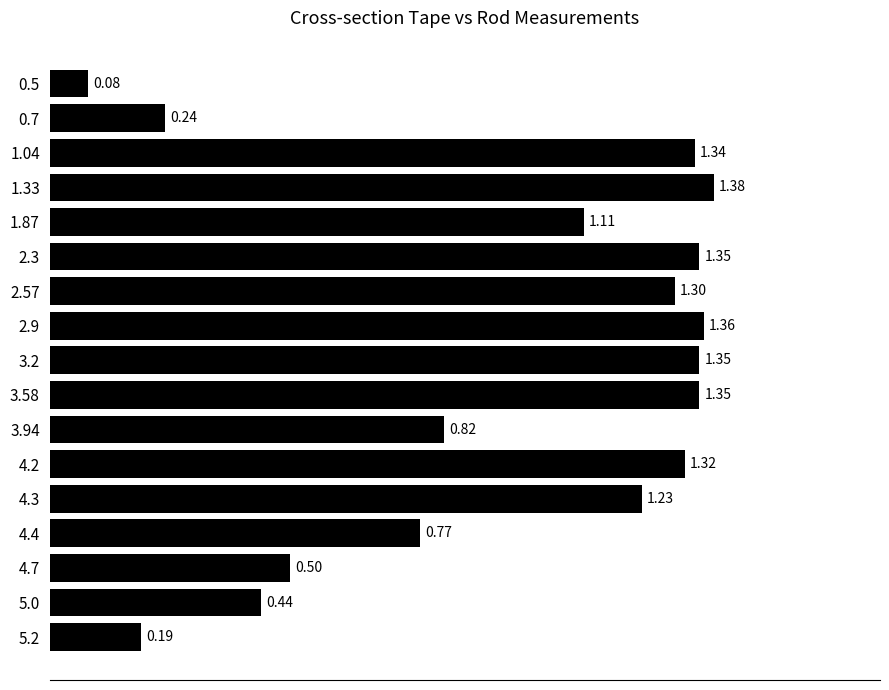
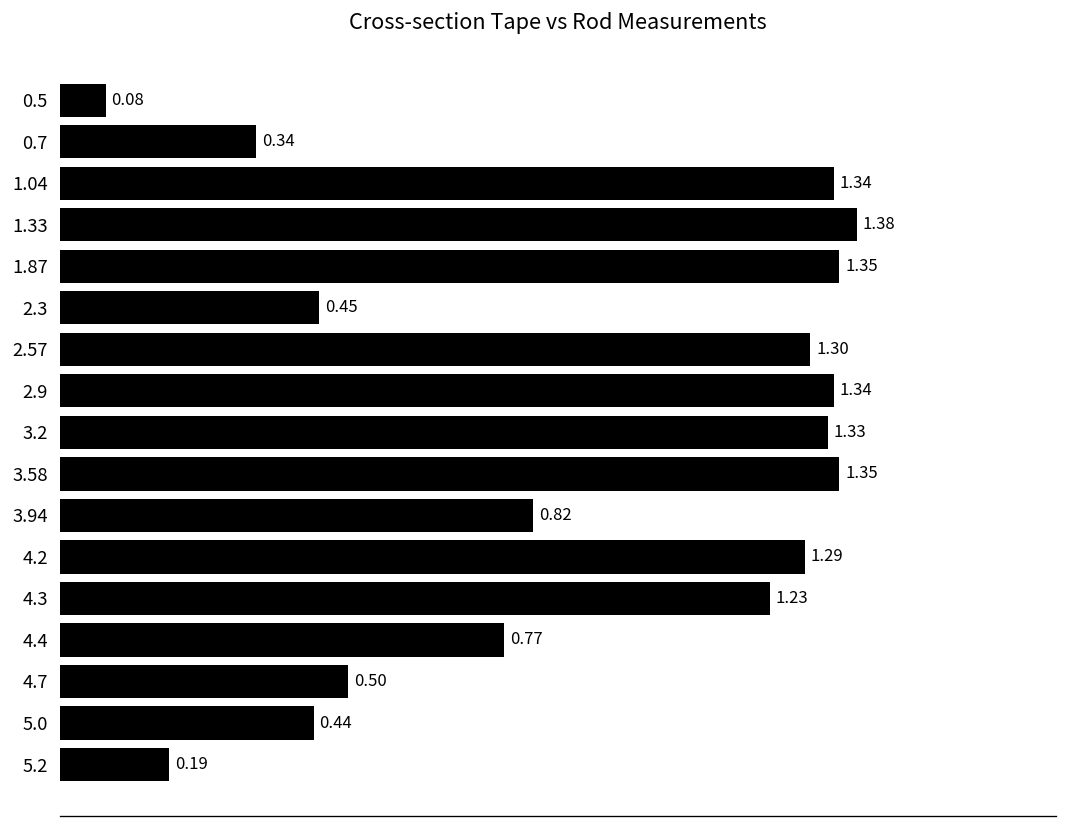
0.7: 0.24 -> 0.34
1.87: 1.11 -> 1.35
2.3: 1.35 -> 0.45
2.9: 1.36 -> 1.34
3.2: 1.35 -> 1.33
4.2: 1.32 -> 1.29
